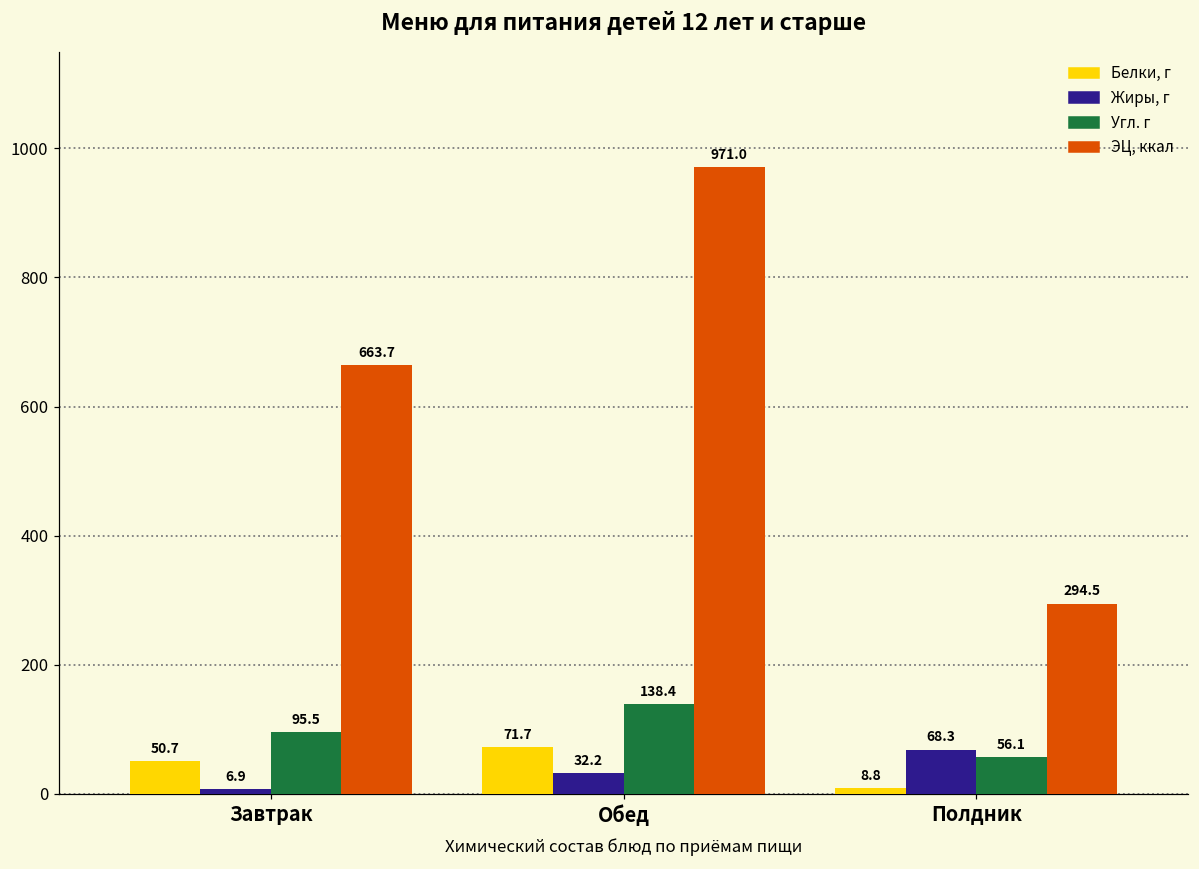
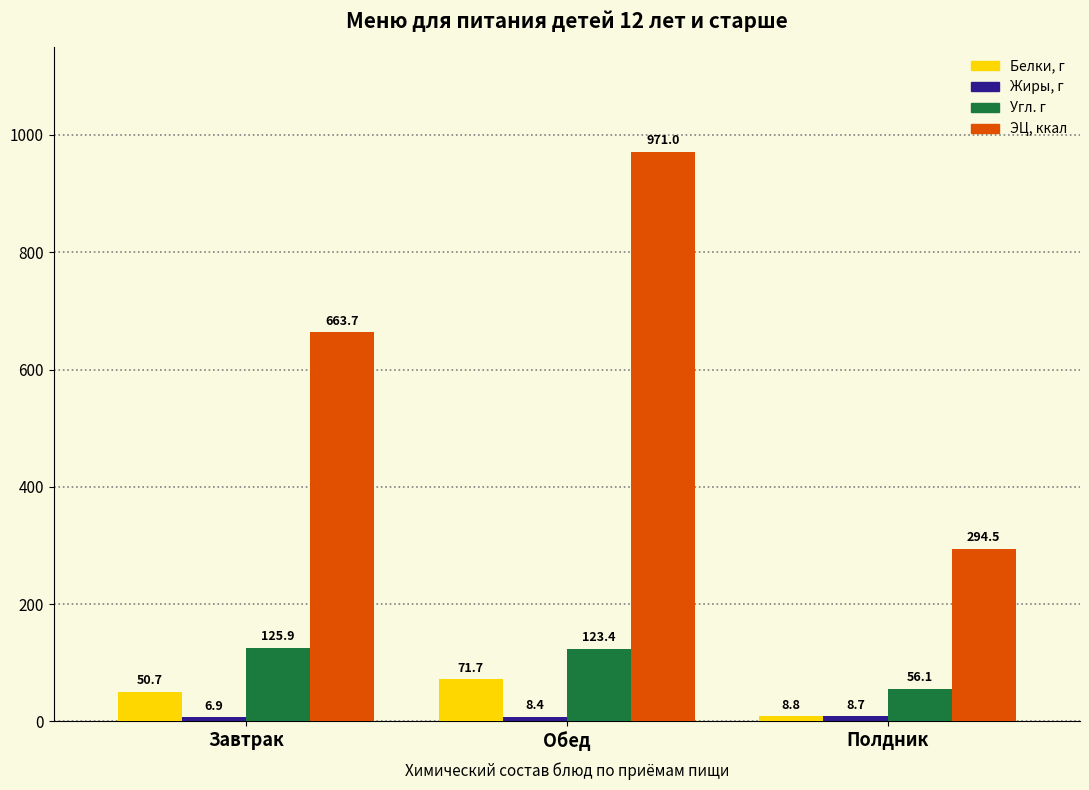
Угл. г, Завтрак: 95.5 -> 125.9
Жиры, г, Обед: 32.2 -> 8.4
Угл. г, Обед: 138.4 -> 123.4
Жиры, г, Полдник: 68.3 -> 8.7
